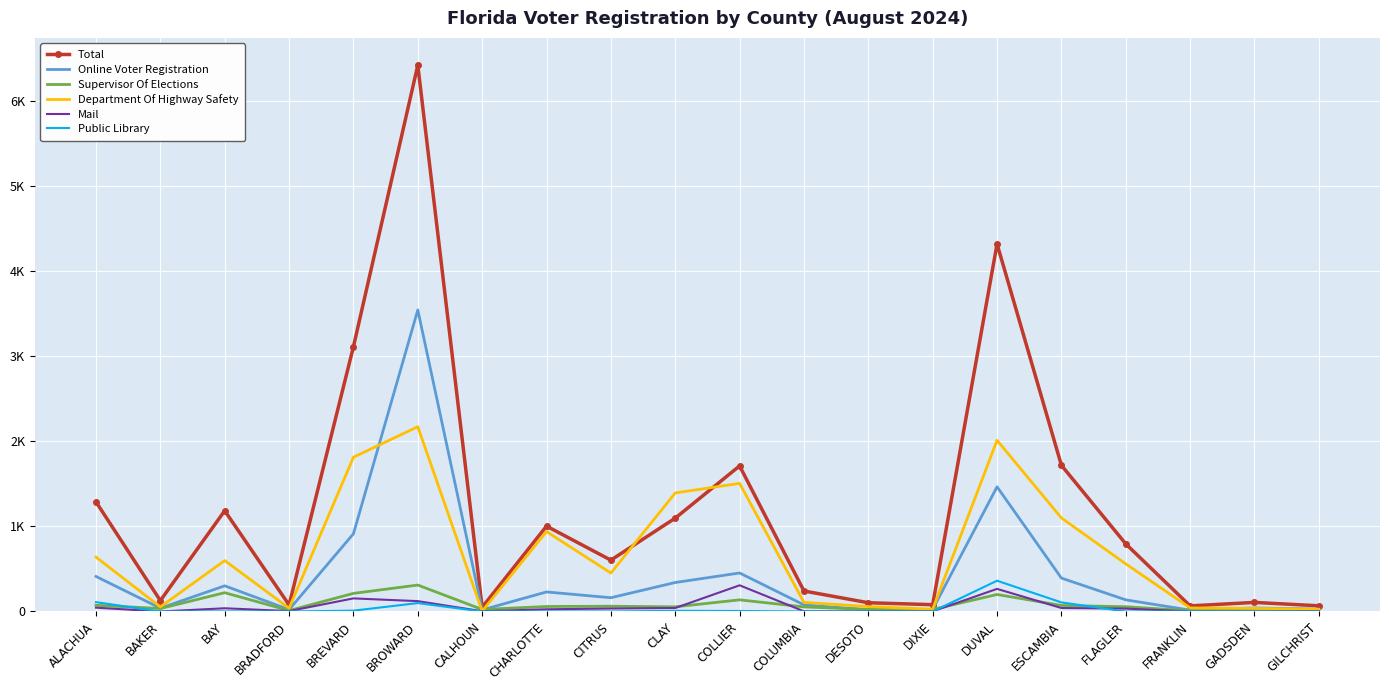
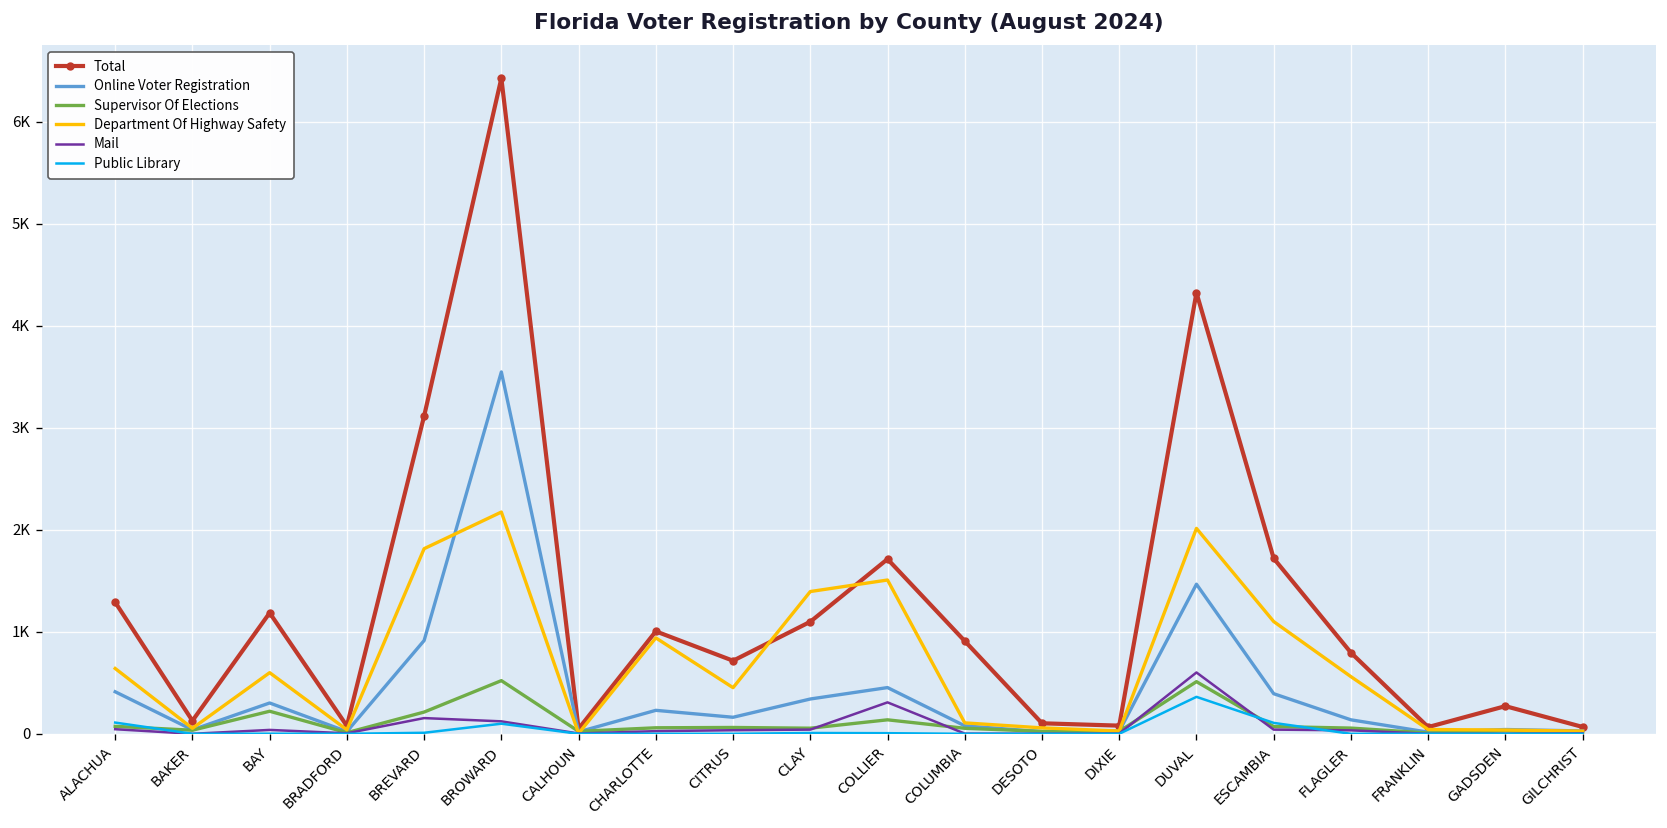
Supervisor Of Elections, BROWARD: 300 -> 500
Total, CITRUS: 600 -> 700
Total, COLUMBIA: 200 -> 900
Supervisor Of Elections, DUVAL: 200 -> 500
Mail, DUVAL: 300 -> 600
Total, GADSDEN: 100 -> 300
